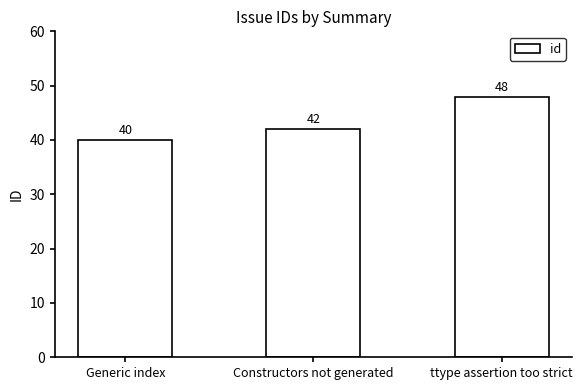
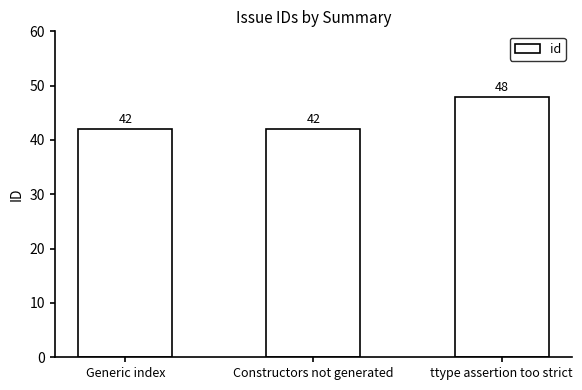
Generic index: 40 -> 42
